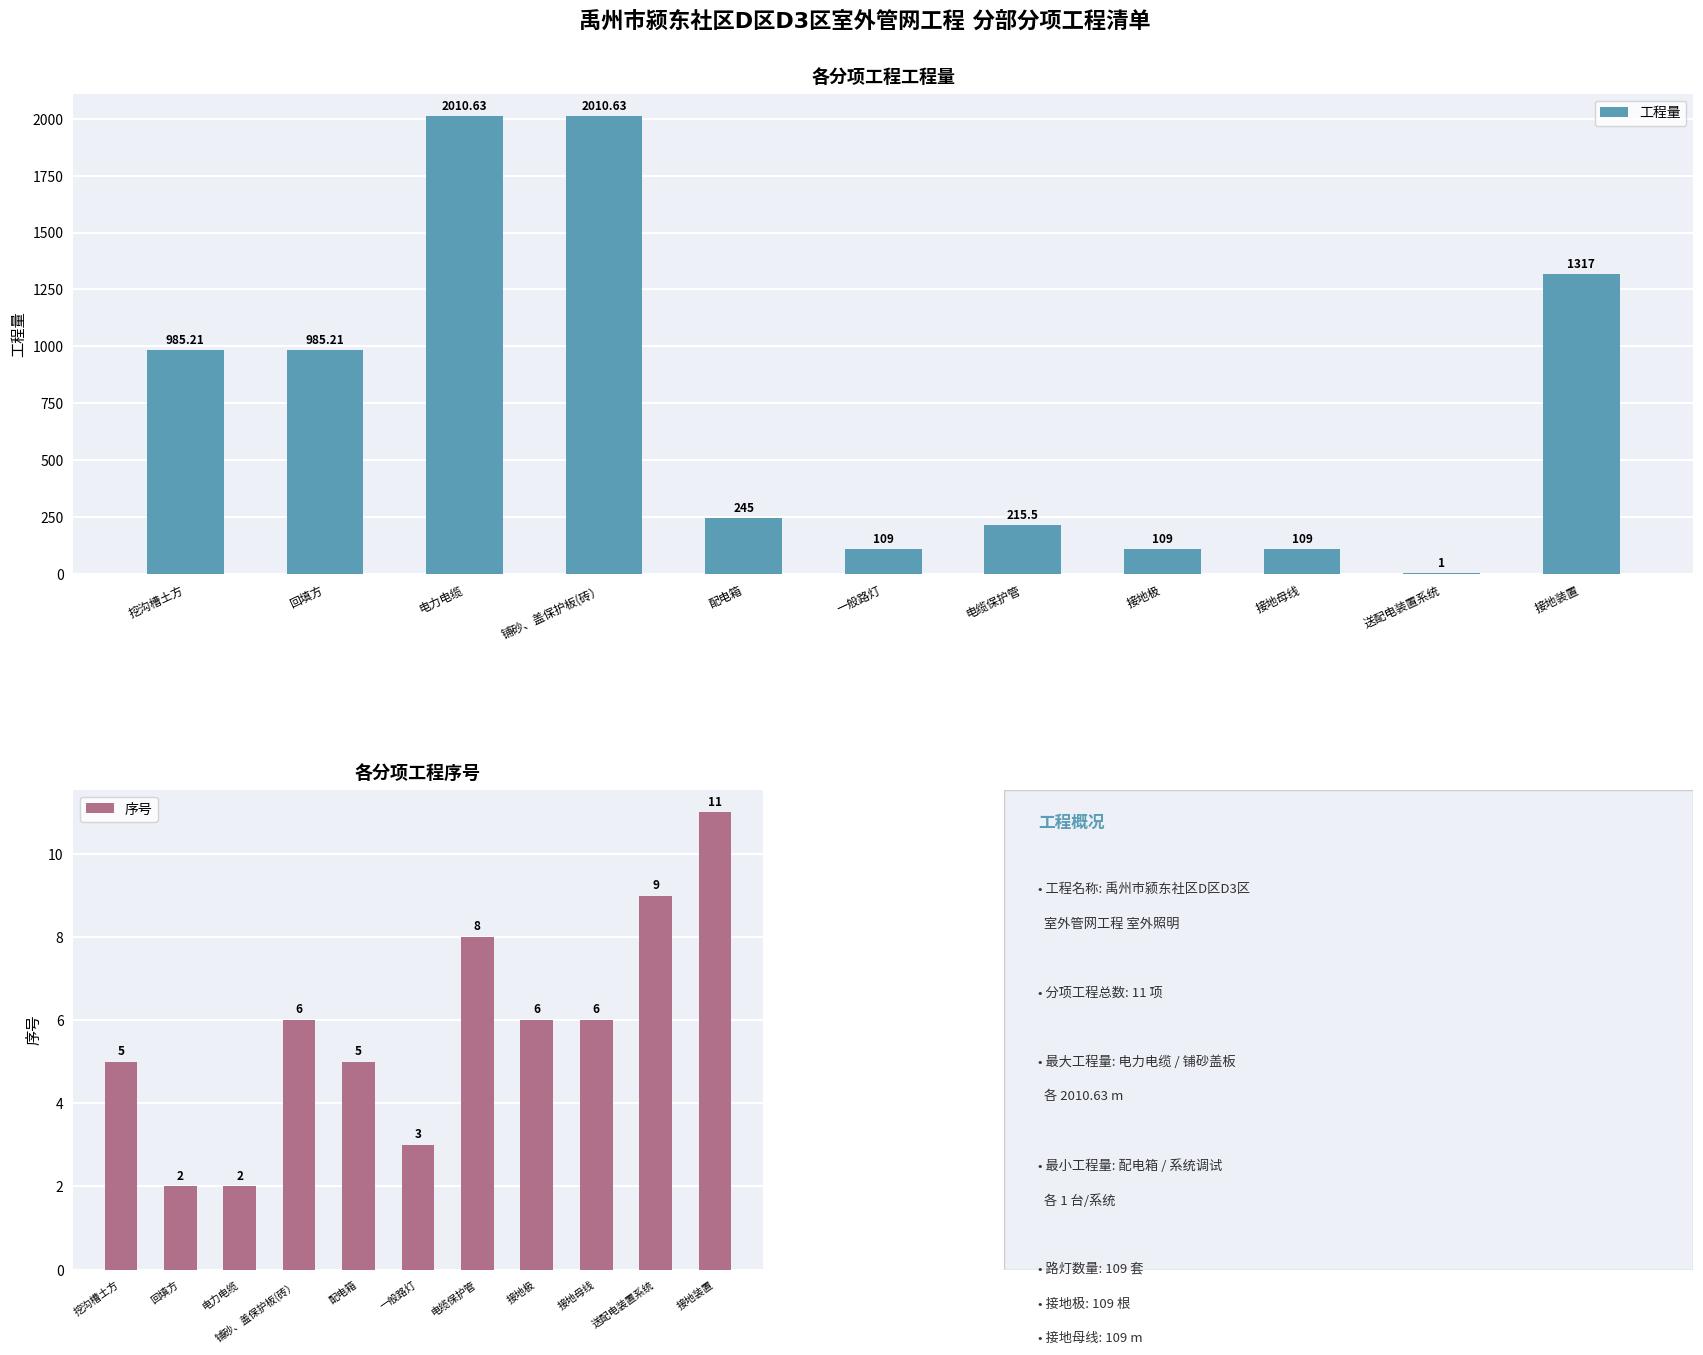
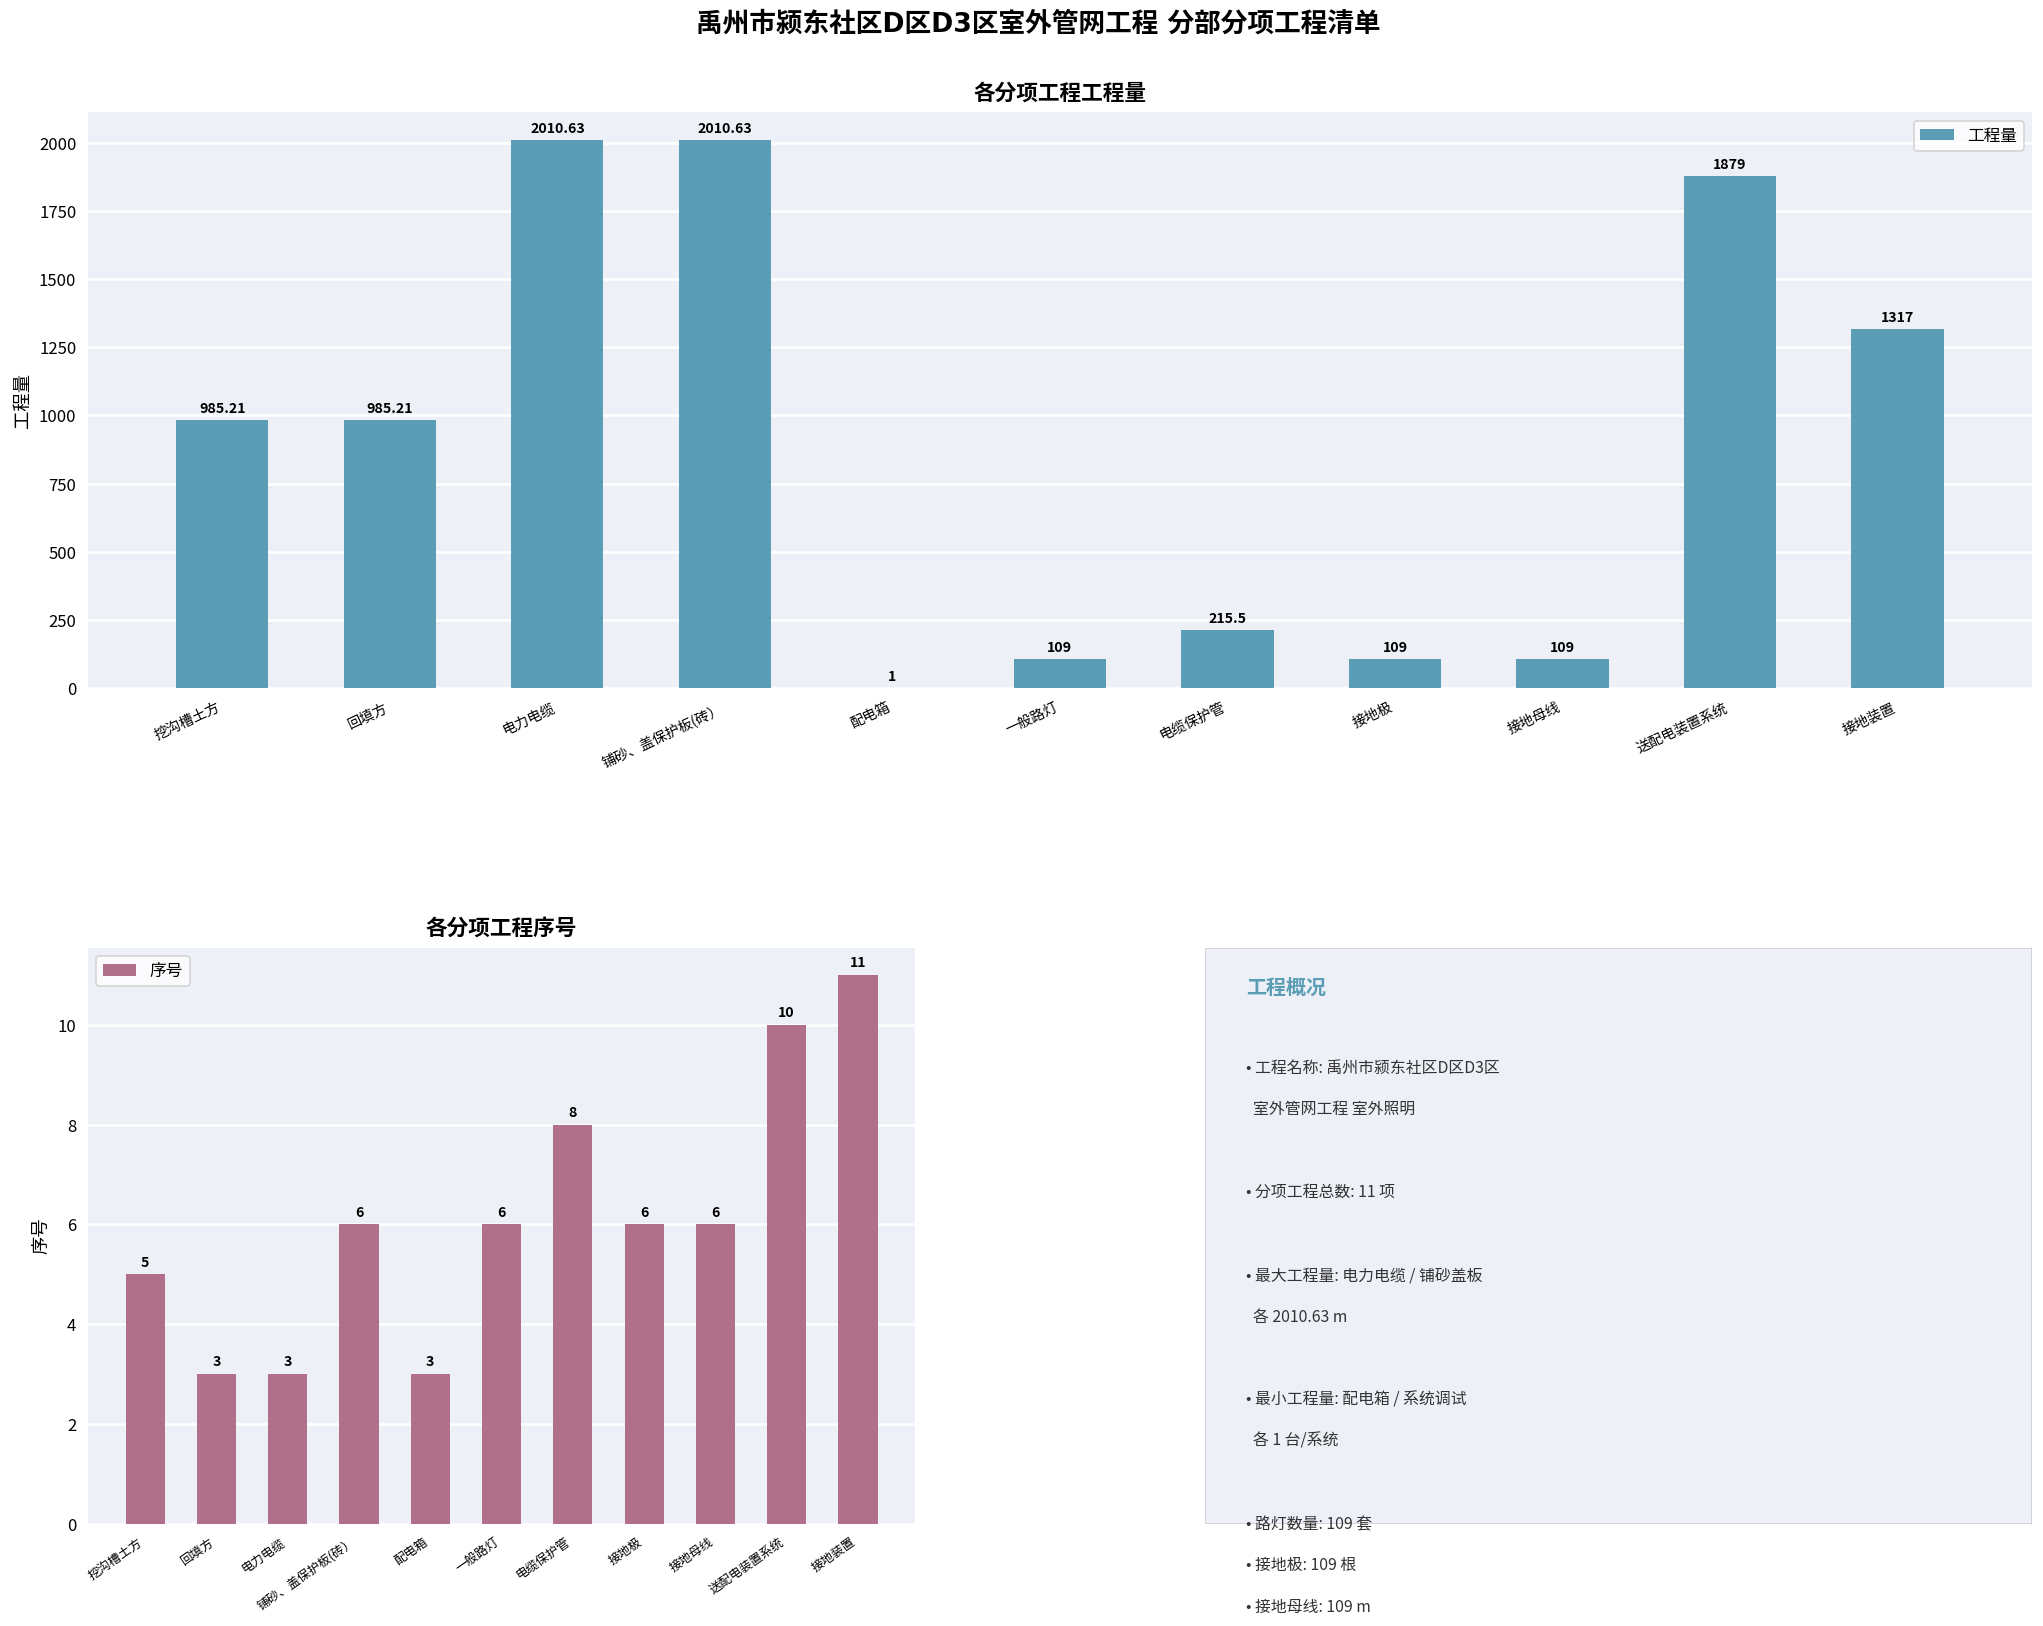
各分项工程工程量, 配电箱: 245 -> 1
各分项工程工程量, 送配电装置系统: 1 -> 1879
各分项工程序号, 回填方: 2 -> 3
各分项工程序号, 电力电缆: 2 -> 3
各分项工程序号, 配电箱: 5 -> 3
各分项工程序号, 一般路灯: 3 -> 6
各分项工程序号, 送配电装置系统: 9 -> 10
